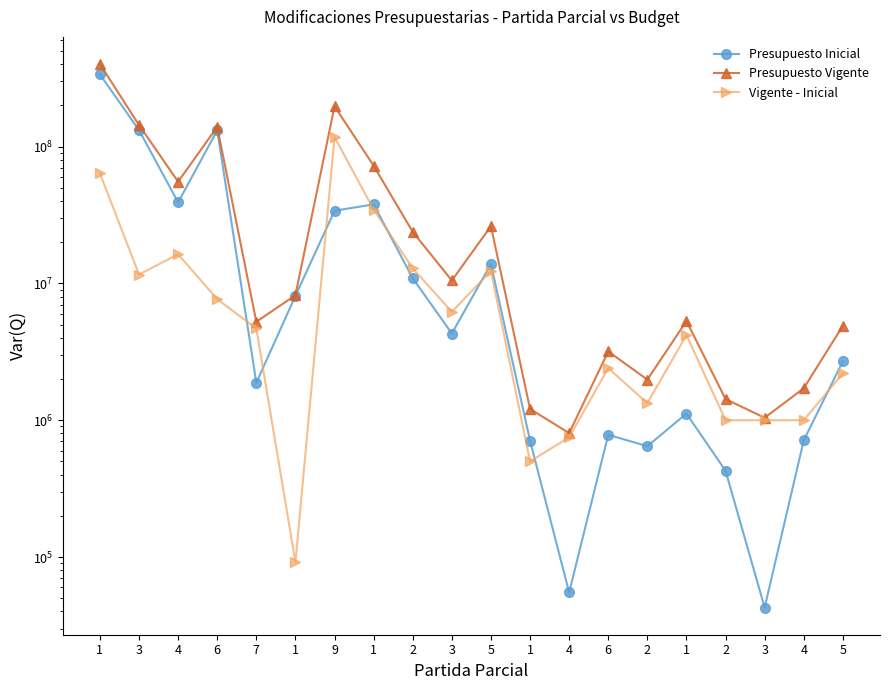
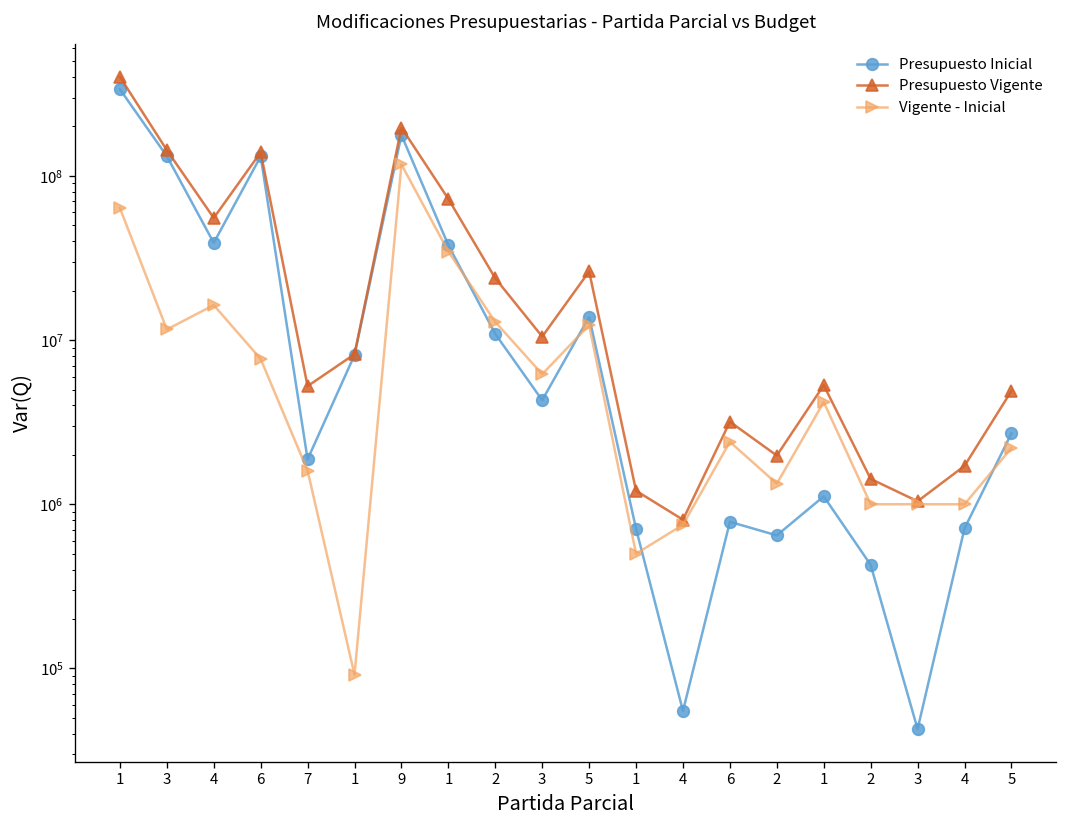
Vigente - Inicial, 7: 4700000 -> 1600000
Presupuesto Inicial, 9: 34000000 -> 180000000
